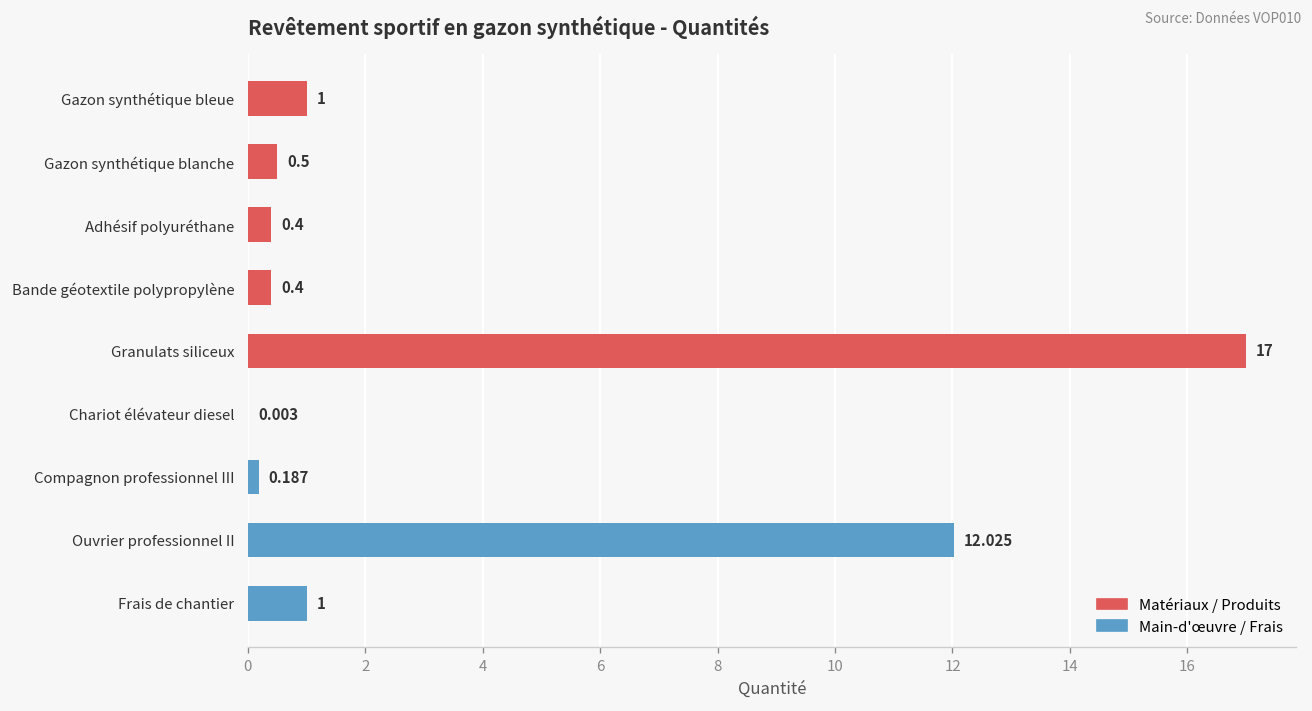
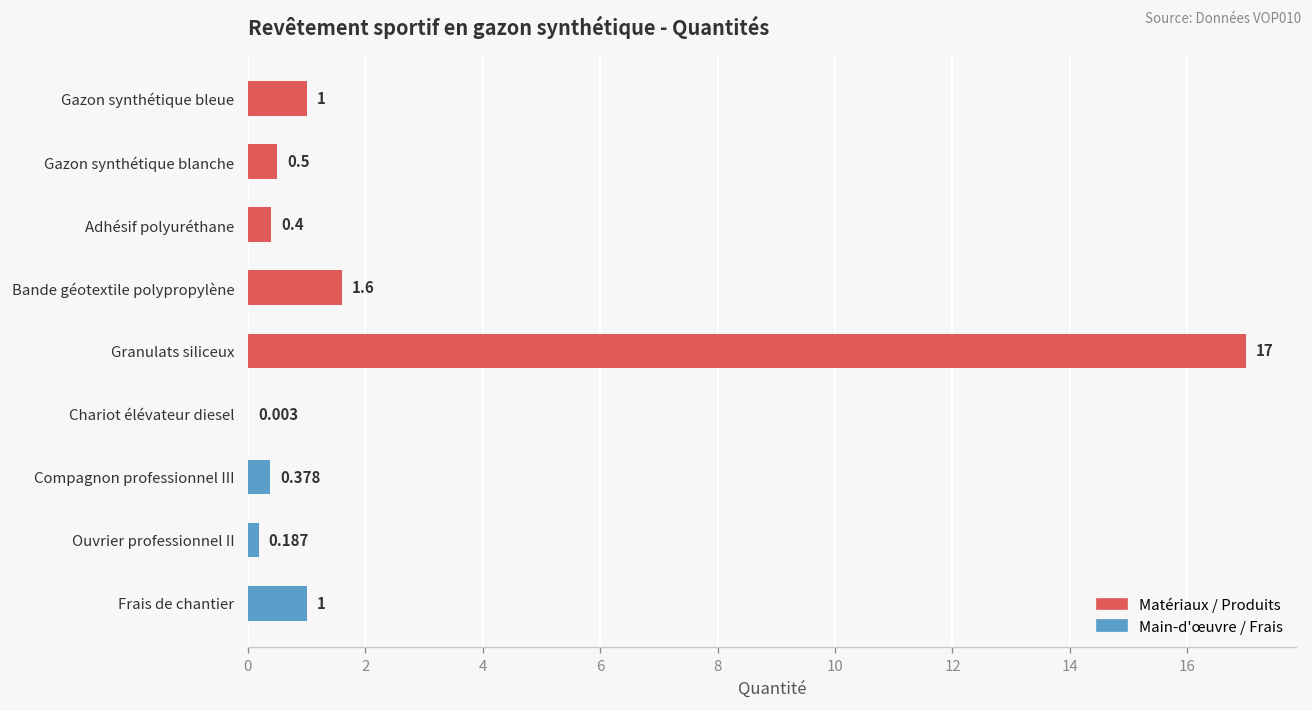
Bande géotextile polypropylène: 0.4 -> 1.6
Compagnon professionnel III: 0.187 -> 0.378
Ouvrier professionnel II: 12.025 -> 0.187
